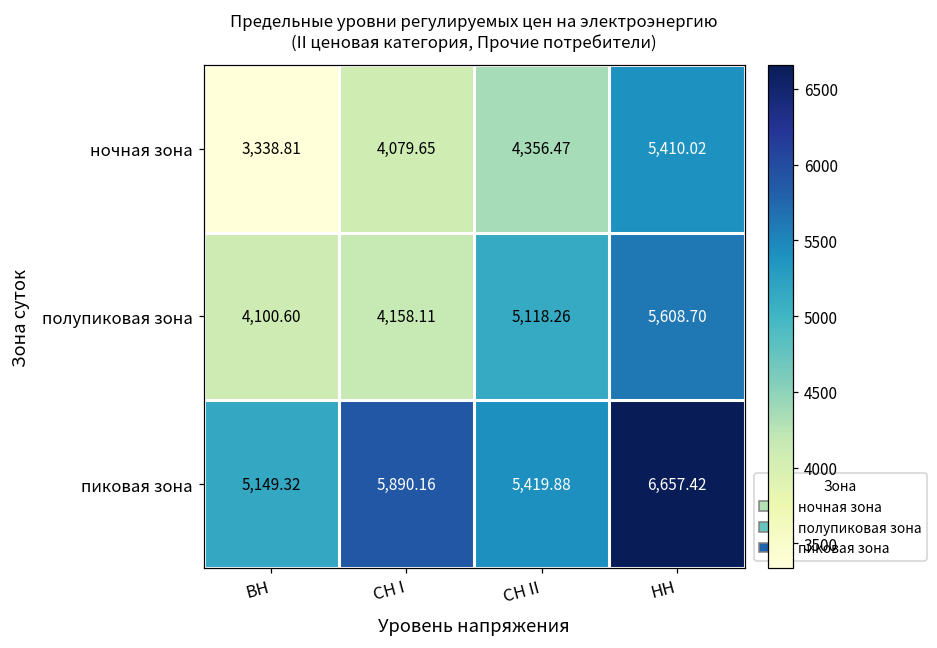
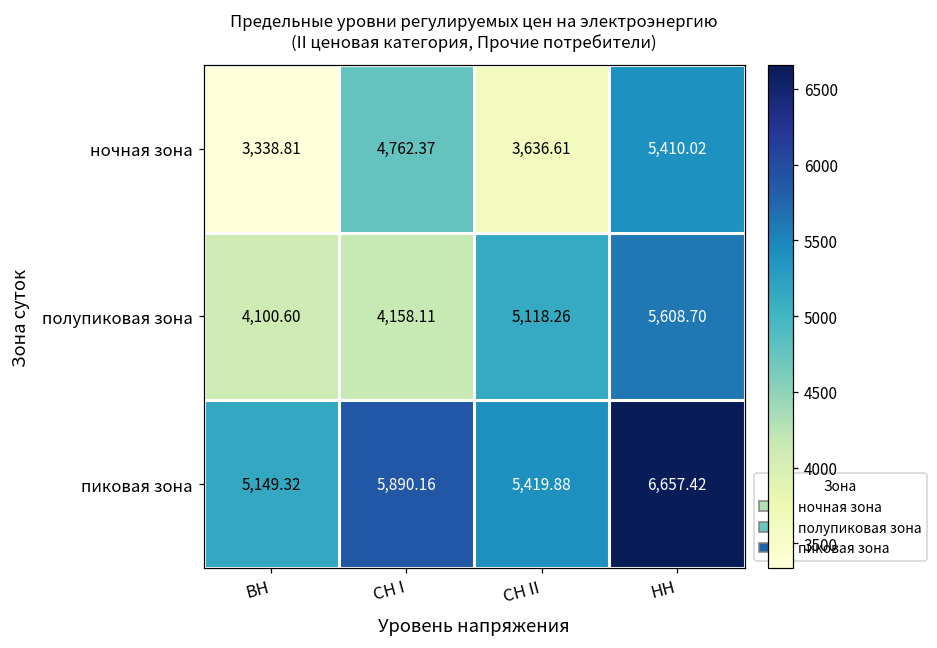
ночная зона, СН I: 4,079.65 -> 4,762.37
ночная зона, СН II: 4,356.47 -> 3,636.61
